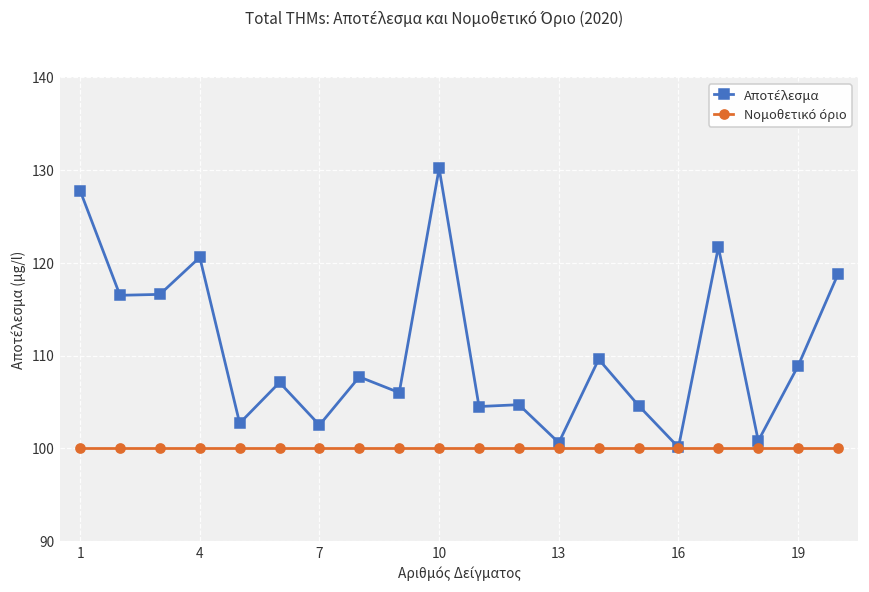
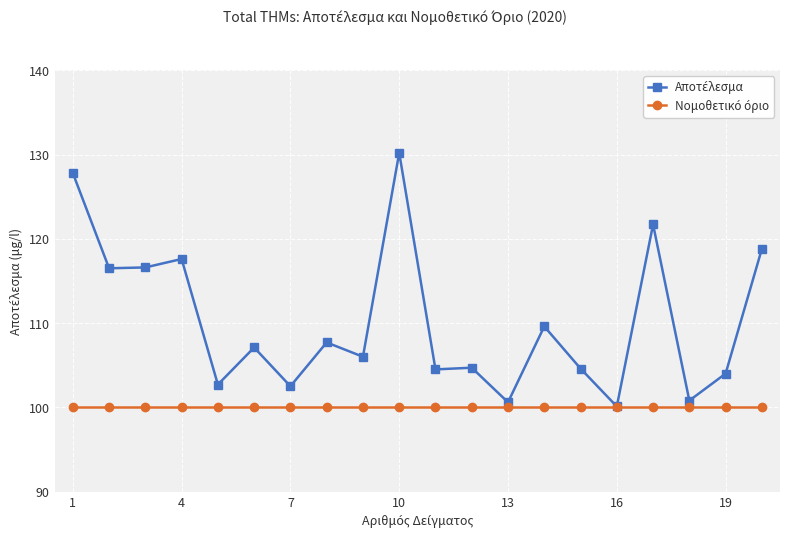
Αποτέλεσμα, 4: 121 -> 118
Αποτέλεσμα, 19: 109 -> 104
